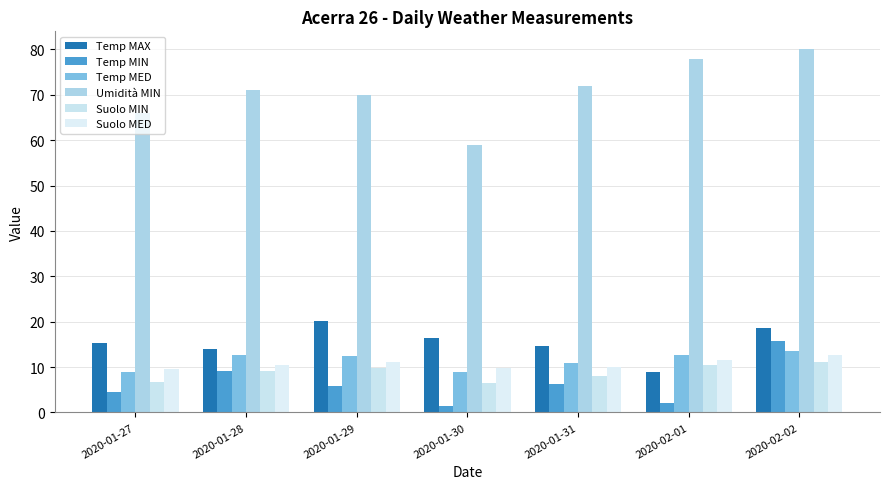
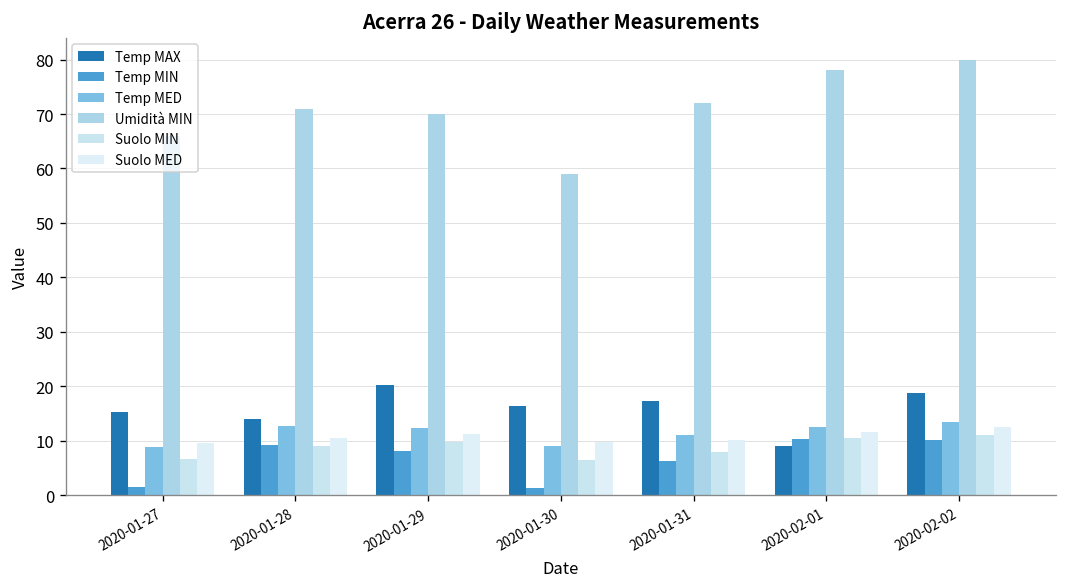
Temp MIN, 2020-01-27: 5 -> 2
Temp MIN, 2020-01-29: 6 -> 8
Temp MAX, 2020-01-31: 15 -> 17
Temp MIN, 2020-02-01: 2 -> 10
Temp MIN, 2020-02-02: 16 -> 10
